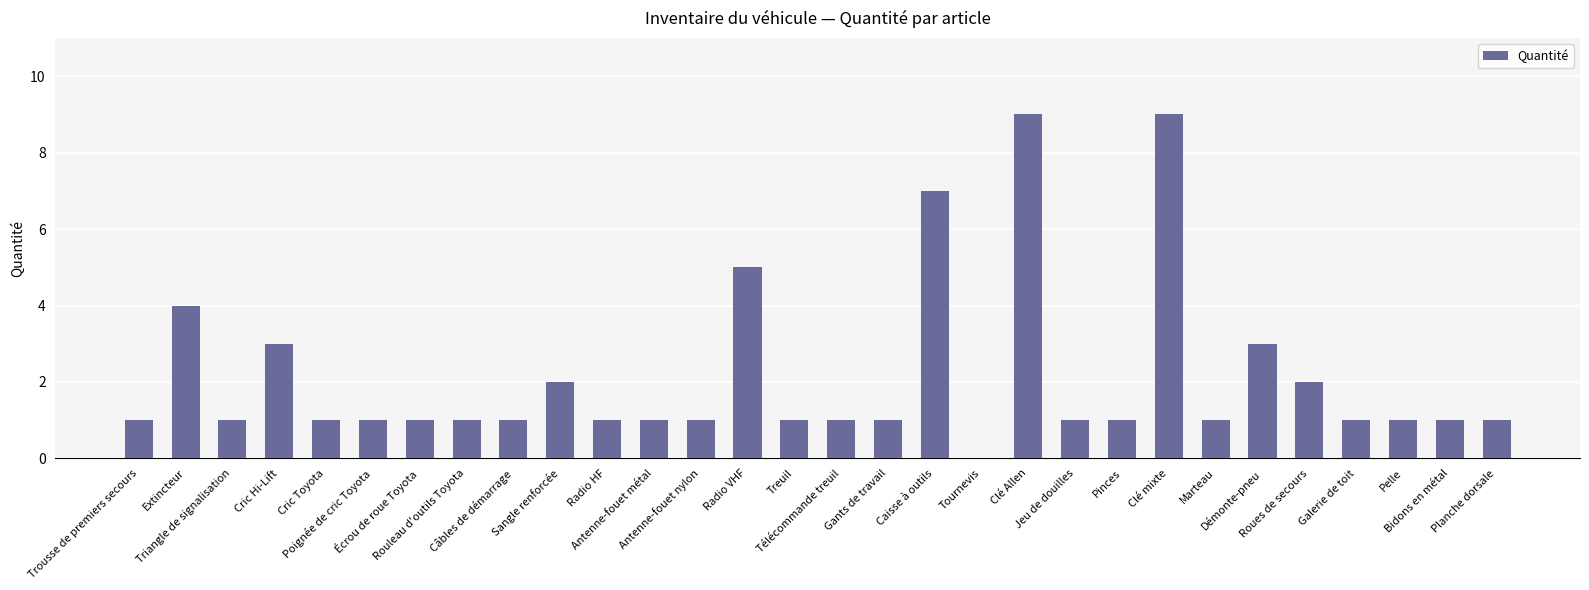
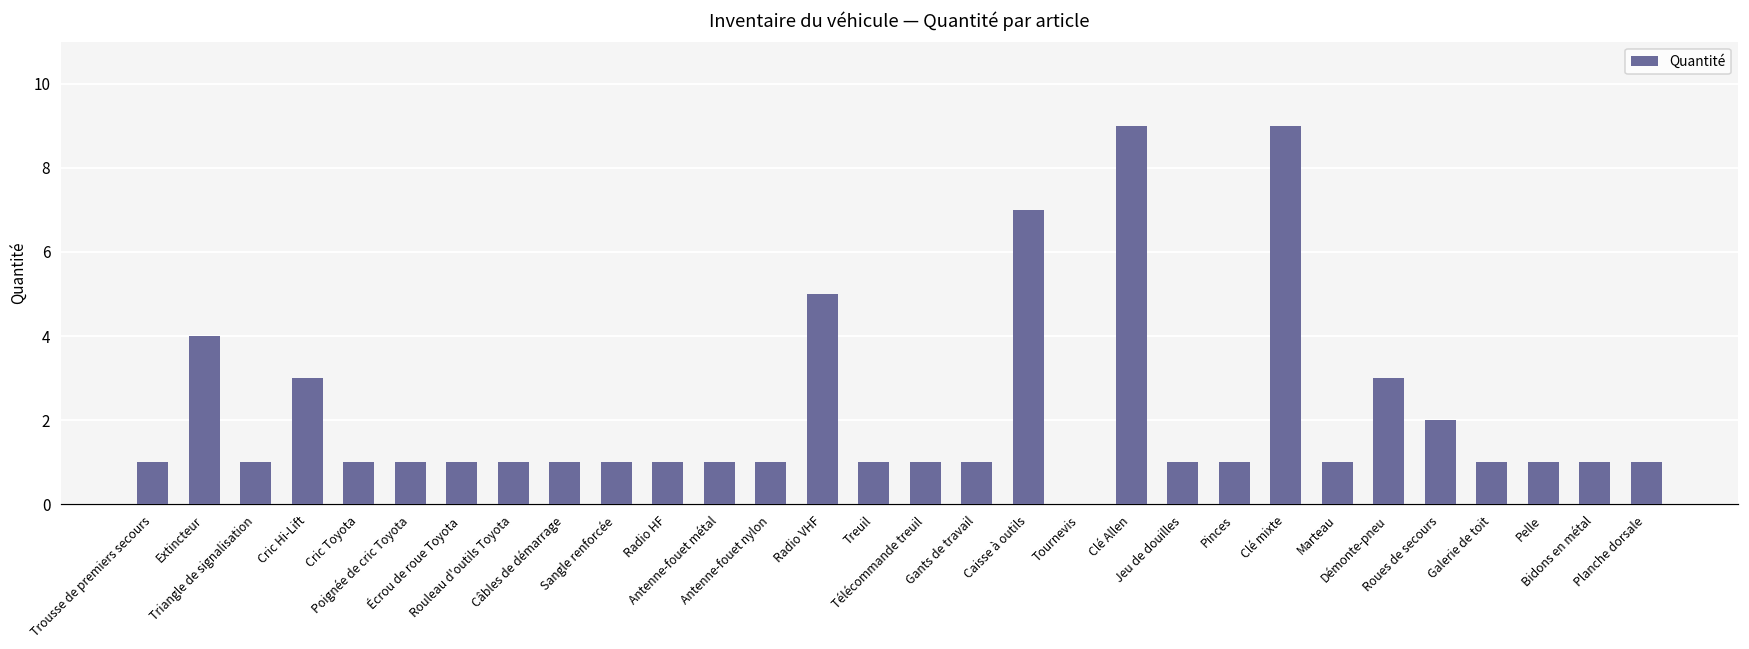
Sangle renforcée: 2 -> 1
